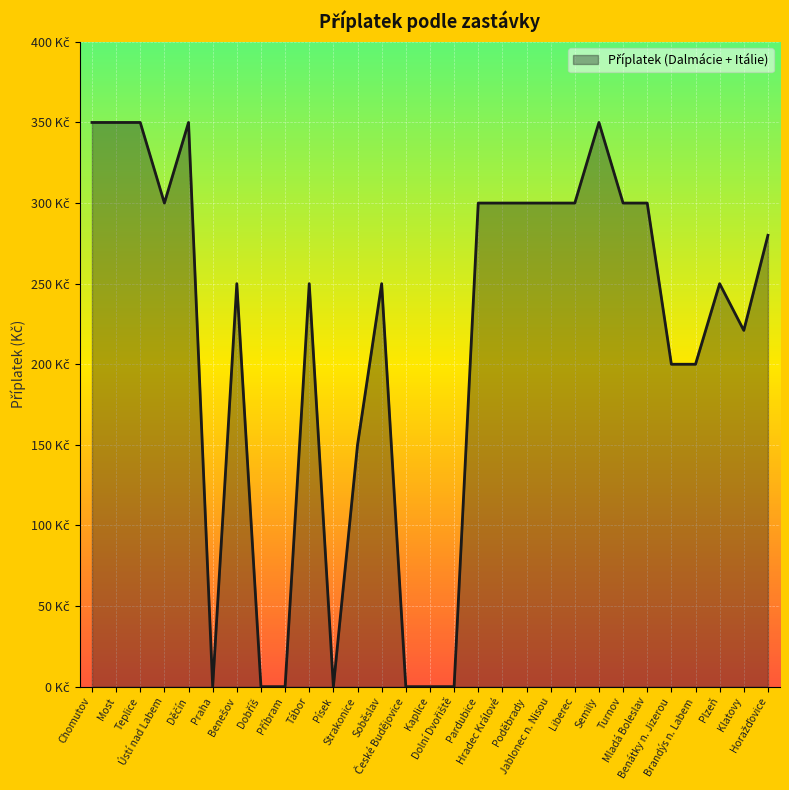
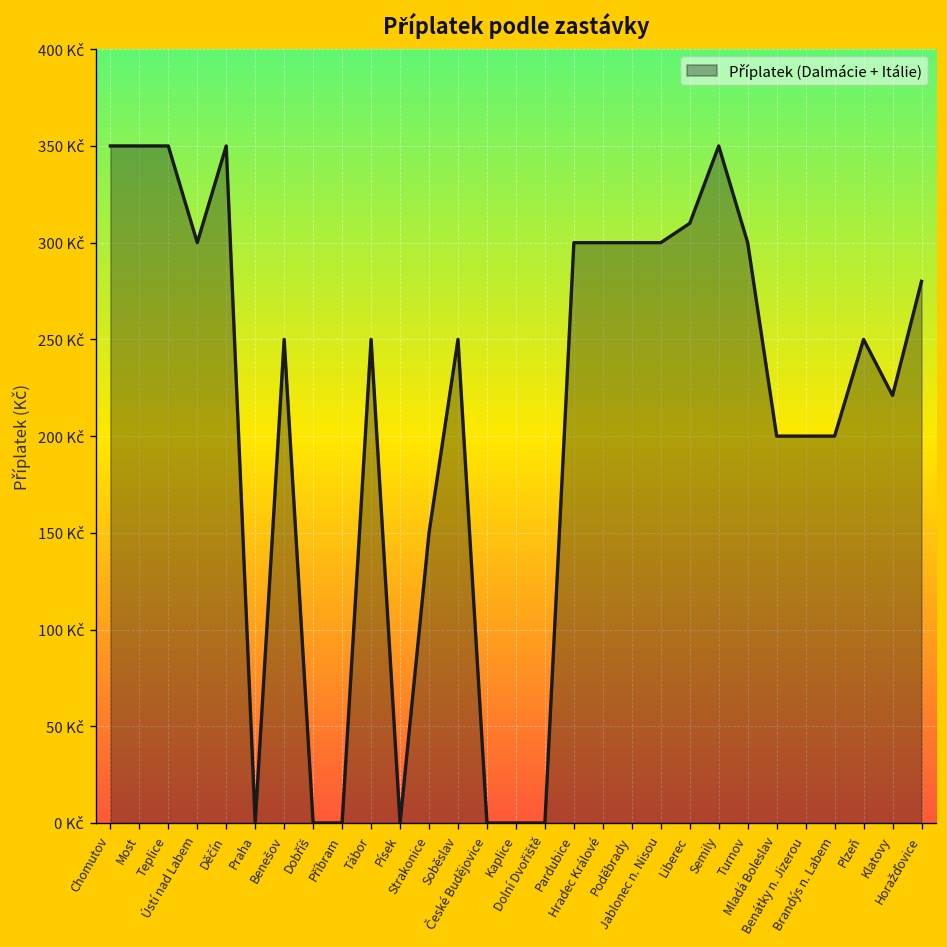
Liberec: 300 Kč -> 310 Kč
Mladá Boleslav: 300 Kč -> 200 Kč
